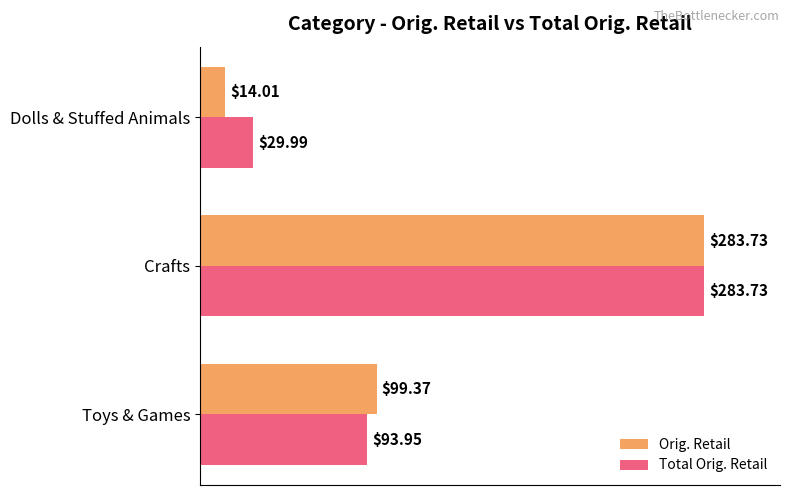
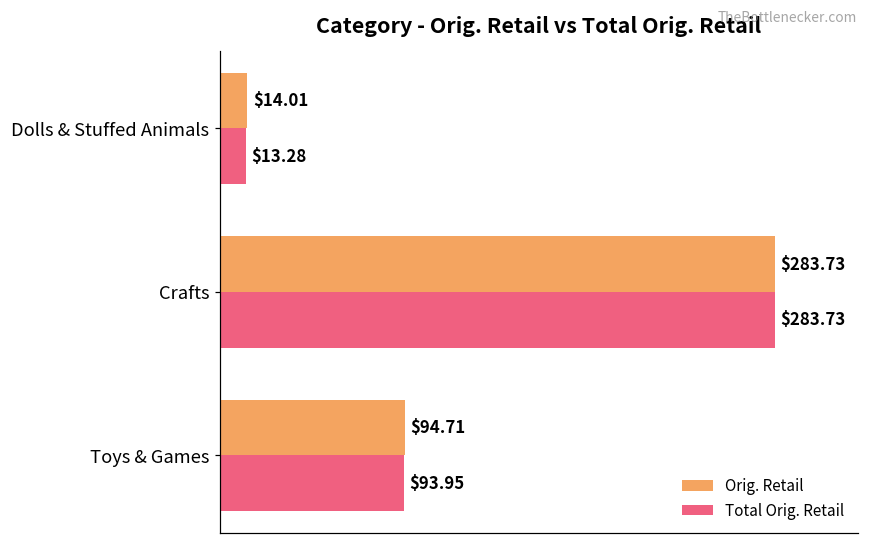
Total Orig. Retail, Dolls & Stuffed Animals: $29.99 -> $13.28
Orig. Retail, Toys & Games: $99.37 -> $94.71
